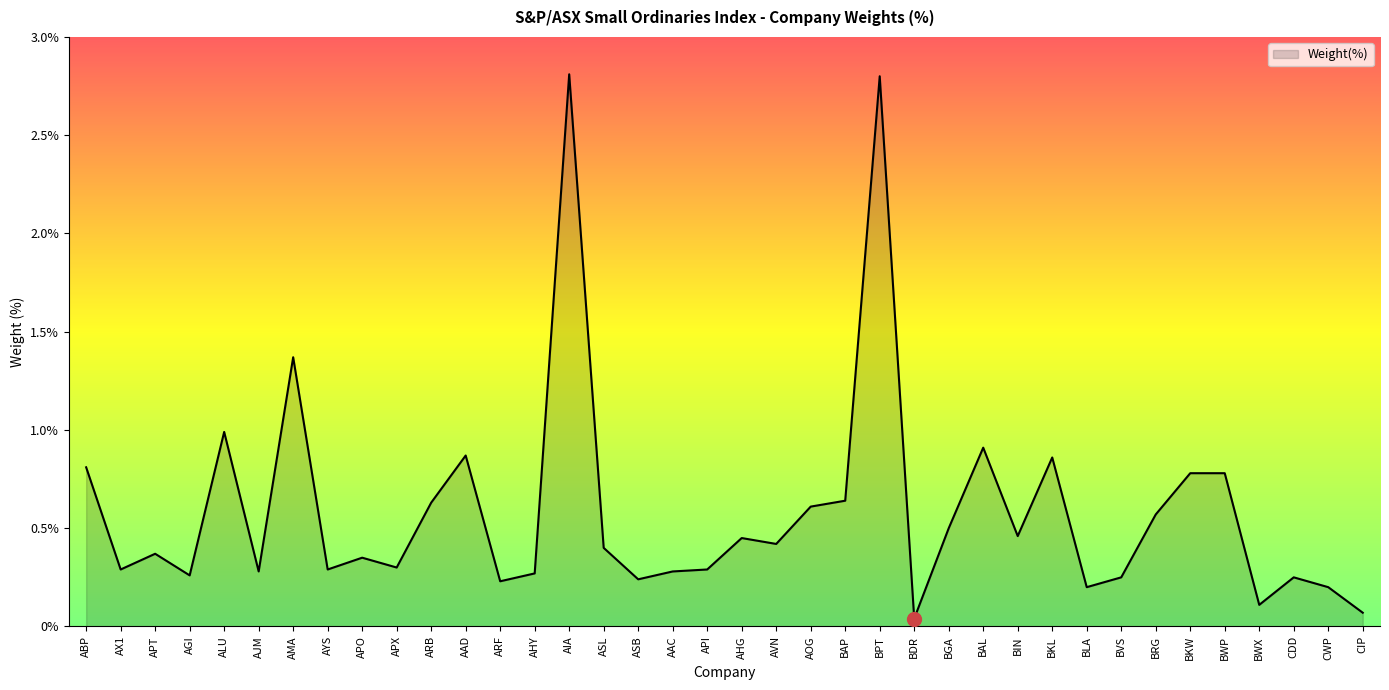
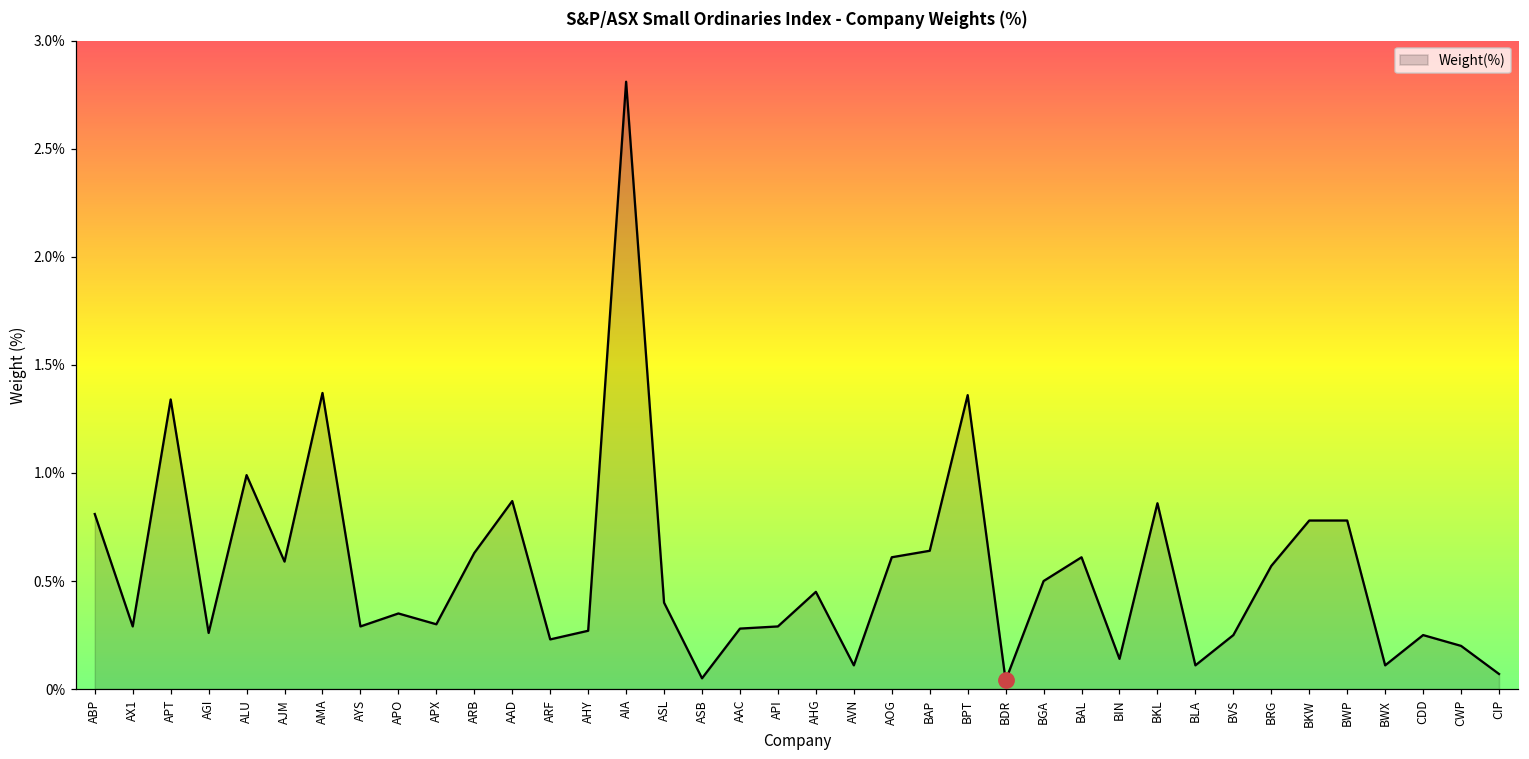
Weight(%), APT: 0.37% -> 1.34%
Weight(%), AJM: 0.28% -> 0.59%
Weight(%), ASB: 0.24% -> 0.05%
Weight(%), AVN: 0.42% -> 0.11%
Weight(%), BPT: 2.80% -> 1.36%
Weight(%), BAL: 0.91% -> 0.61%
Weight(%), BIN: 0.46% -> 0.14%
Weight(%), BLA: 0.20% -> 0.11%
